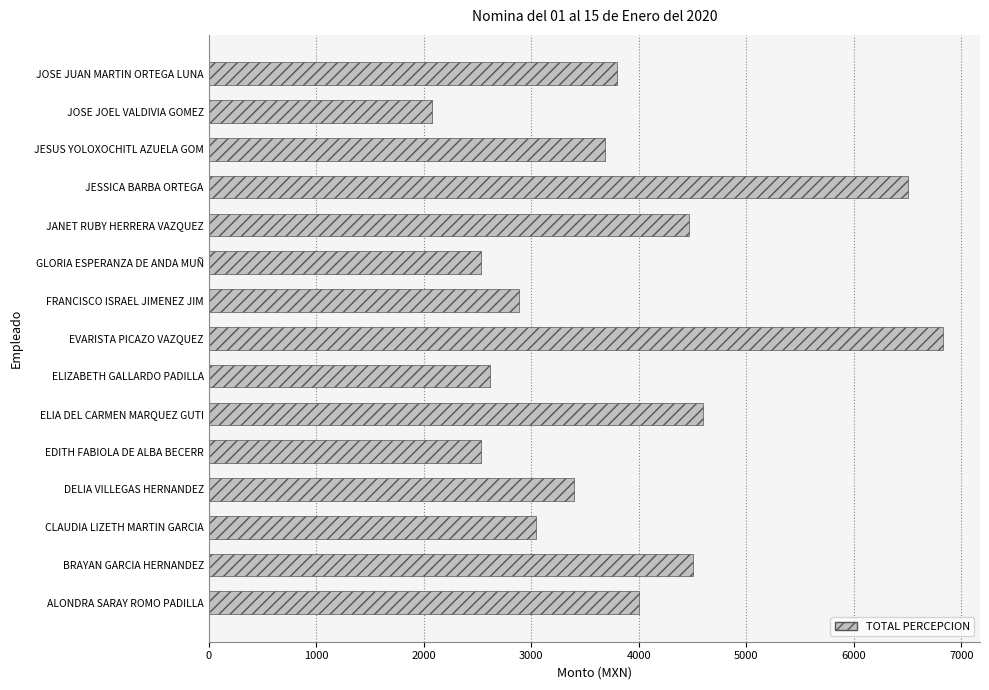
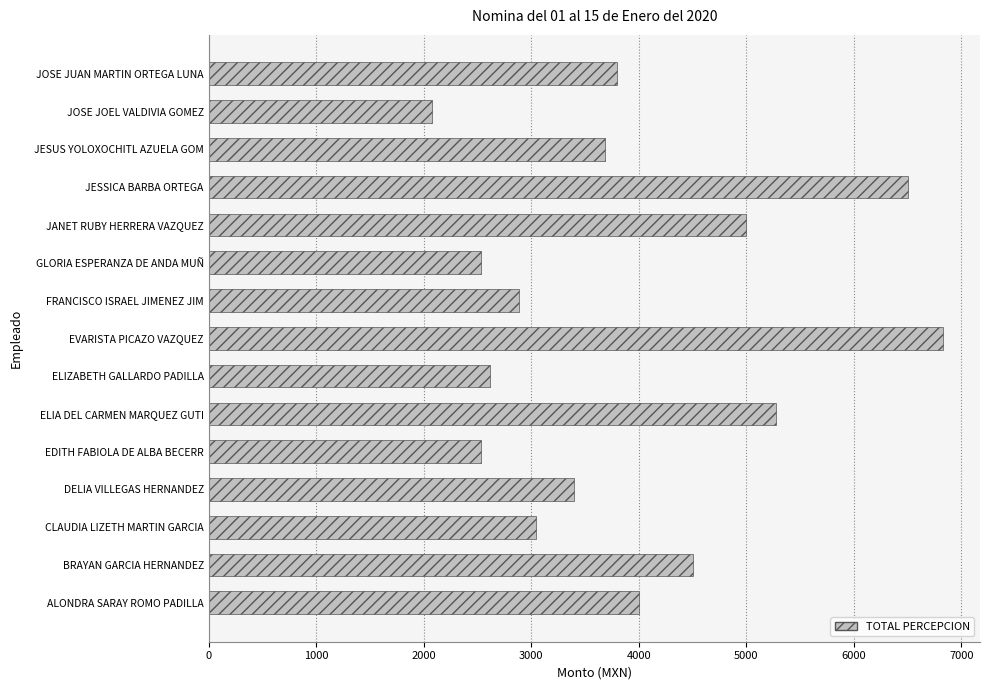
JANET RUBY HERRERA VAZQUEZ: 4460 -> 5000
ELIA DEL CARMEN MARQUEZ GUTI: 4600 -> 5280
